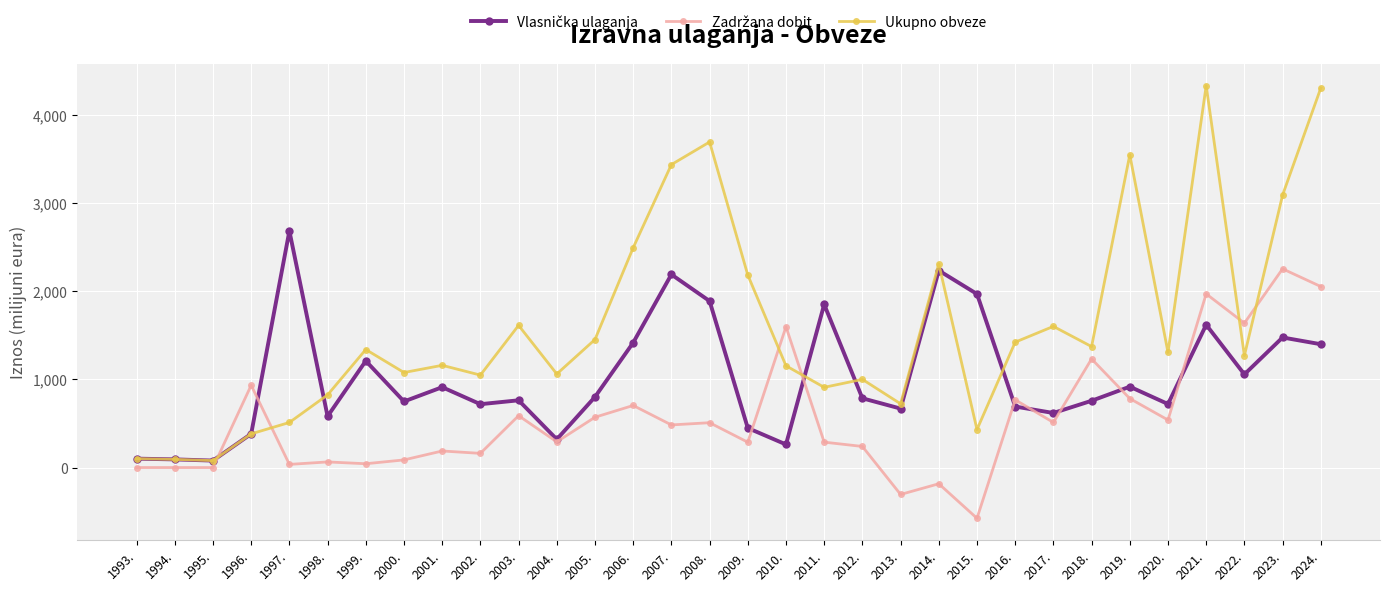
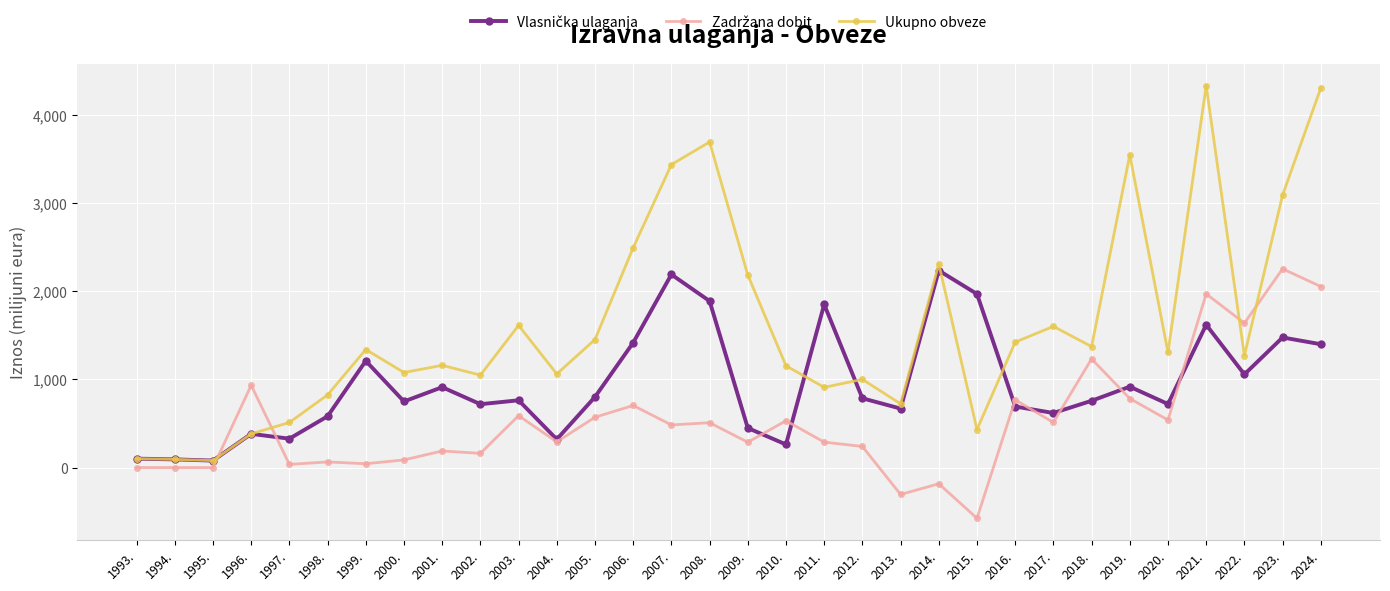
Vlasnička ulaganja, 1997.: 2,700 -> 300
Zadržana dobit, 2010.: 1,600 -> 500
